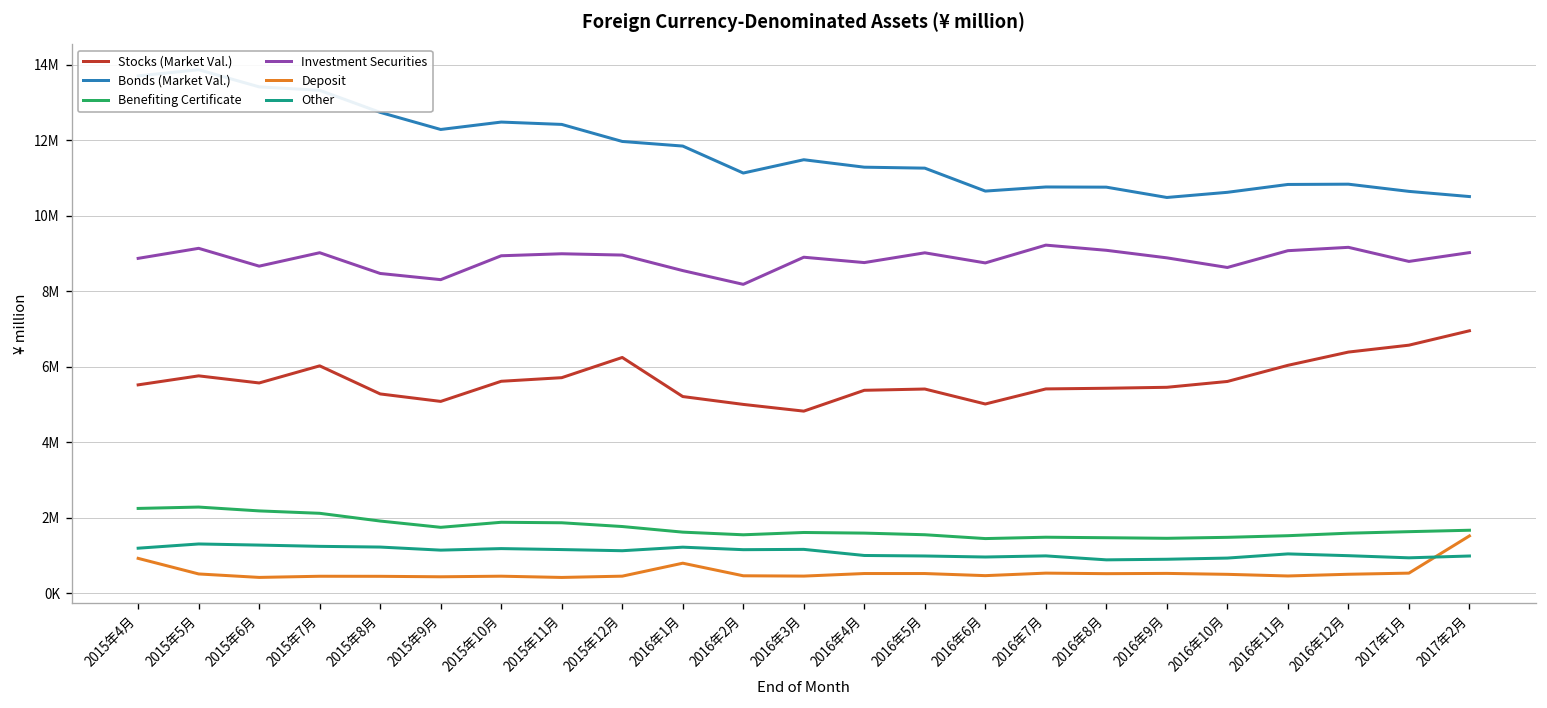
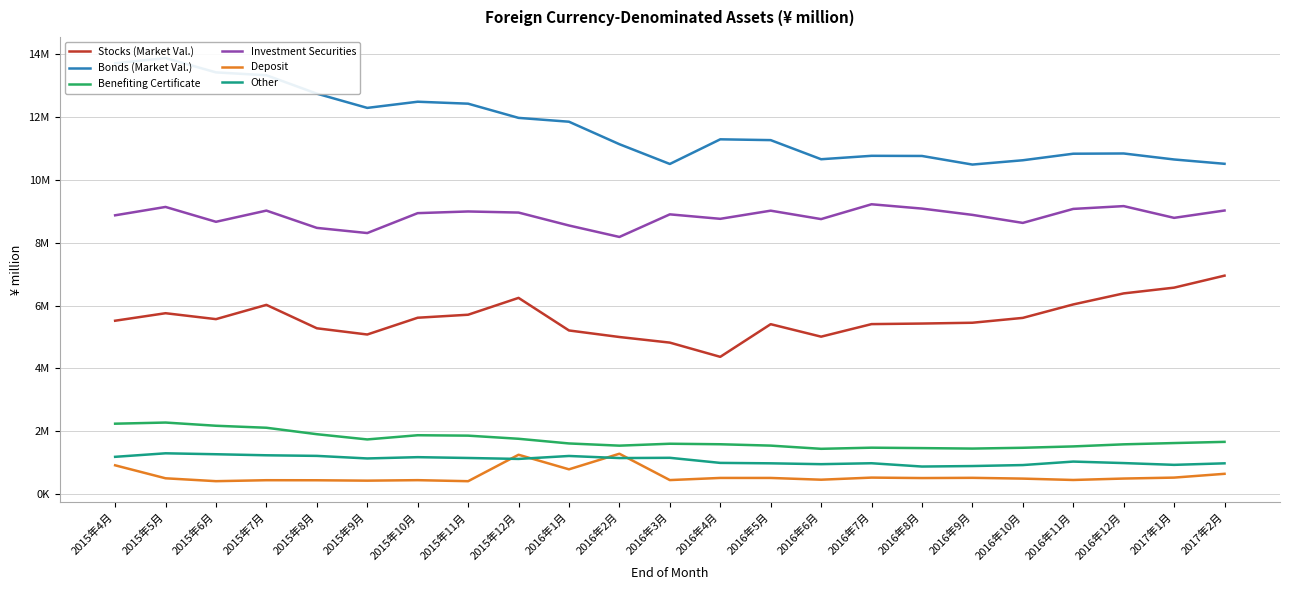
Deposit, 2015年12月: 400000 -> 1300000
Deposit, 2016年2月: 500000 -> 1300000
Bonds (Market Val.), 2016年3月: 11500000 -> 10500000
Stocks (Market Val.), 2016年4月: 5400000 -> 4400000
Deposit, 2017年2月: 1500000 -> 700000
